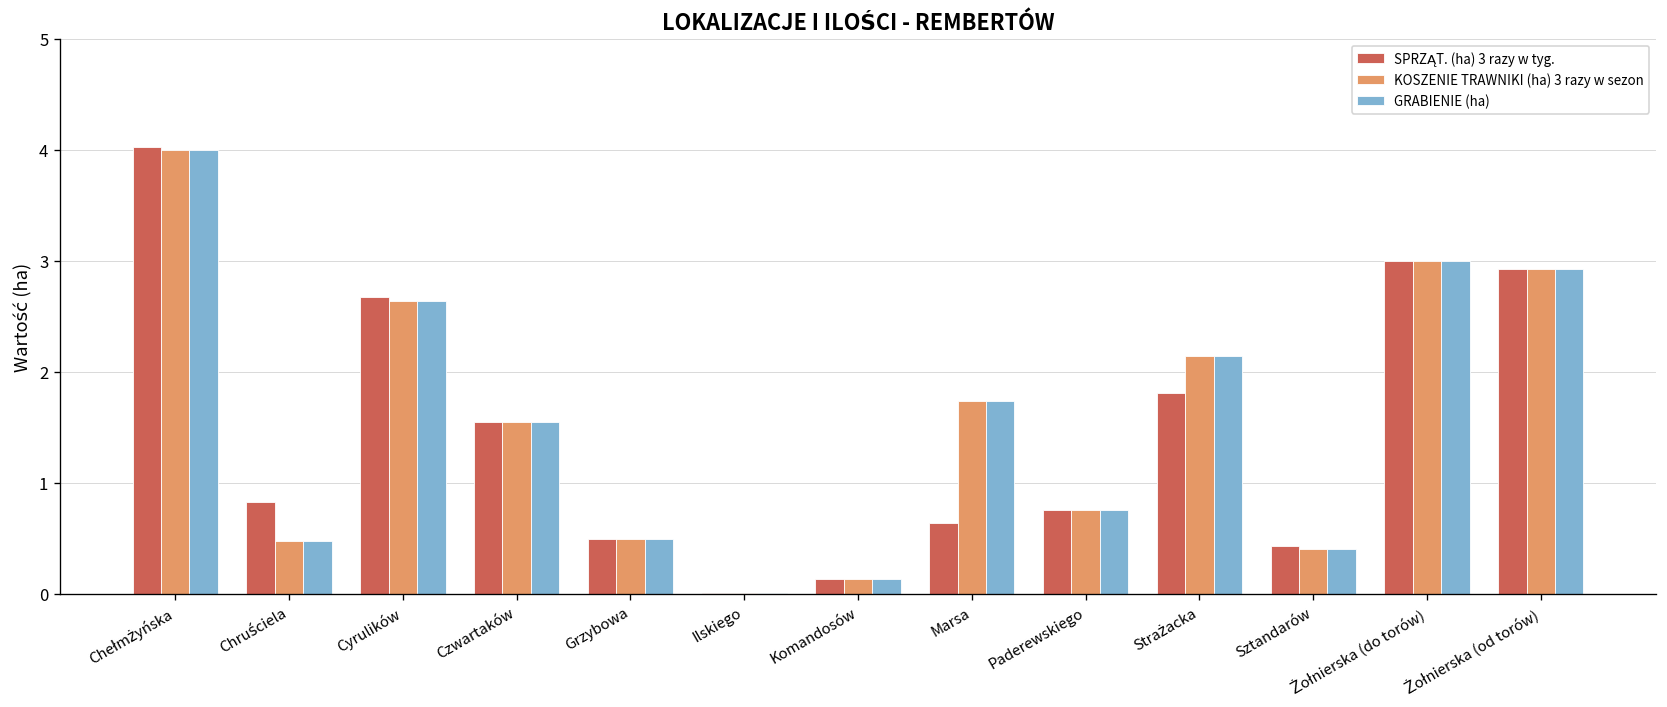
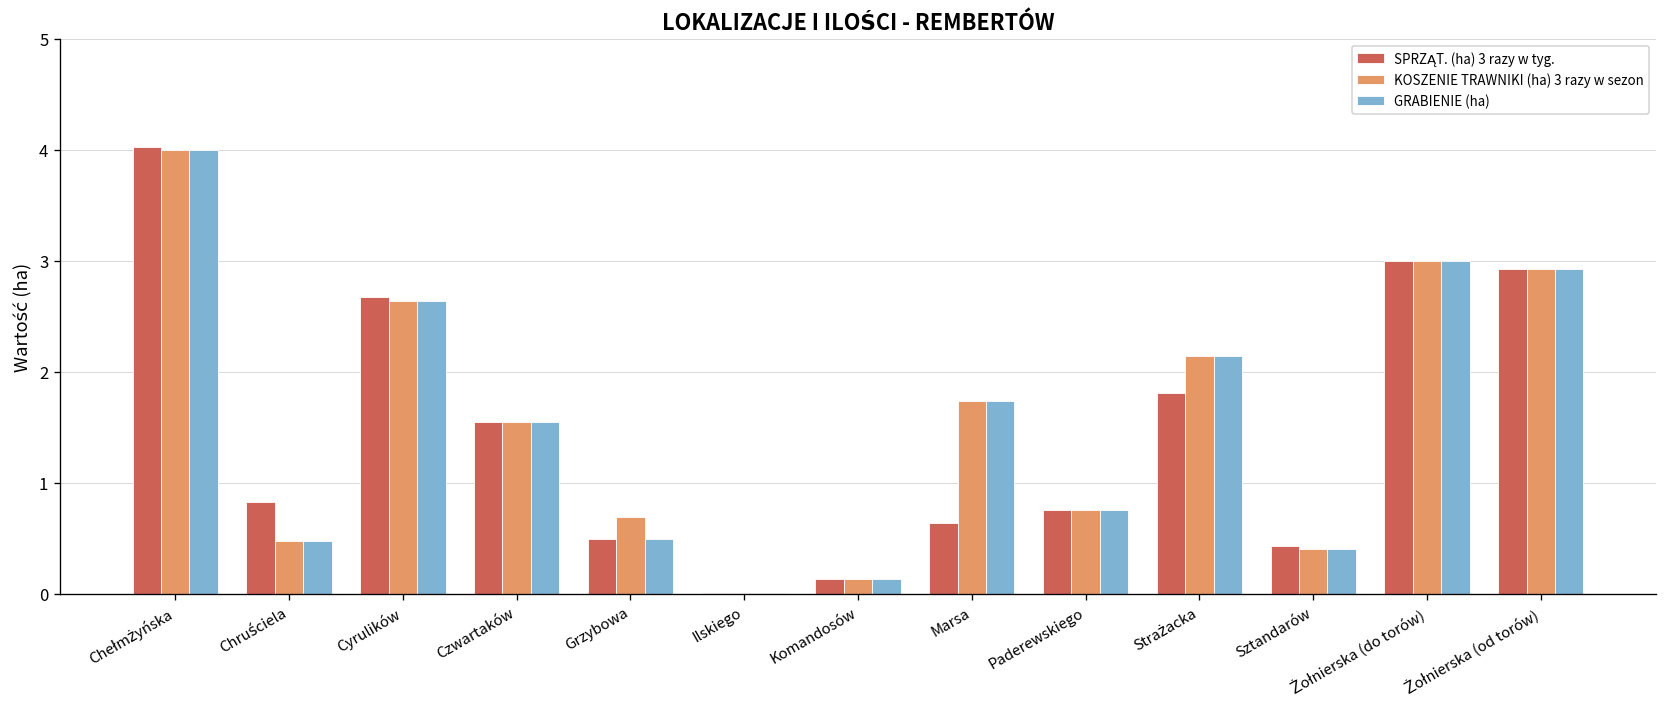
KOSZENIE TRAWNIKI (ha) 3 razy w sezon, Grzybowa: 0.5 -> 0.7
